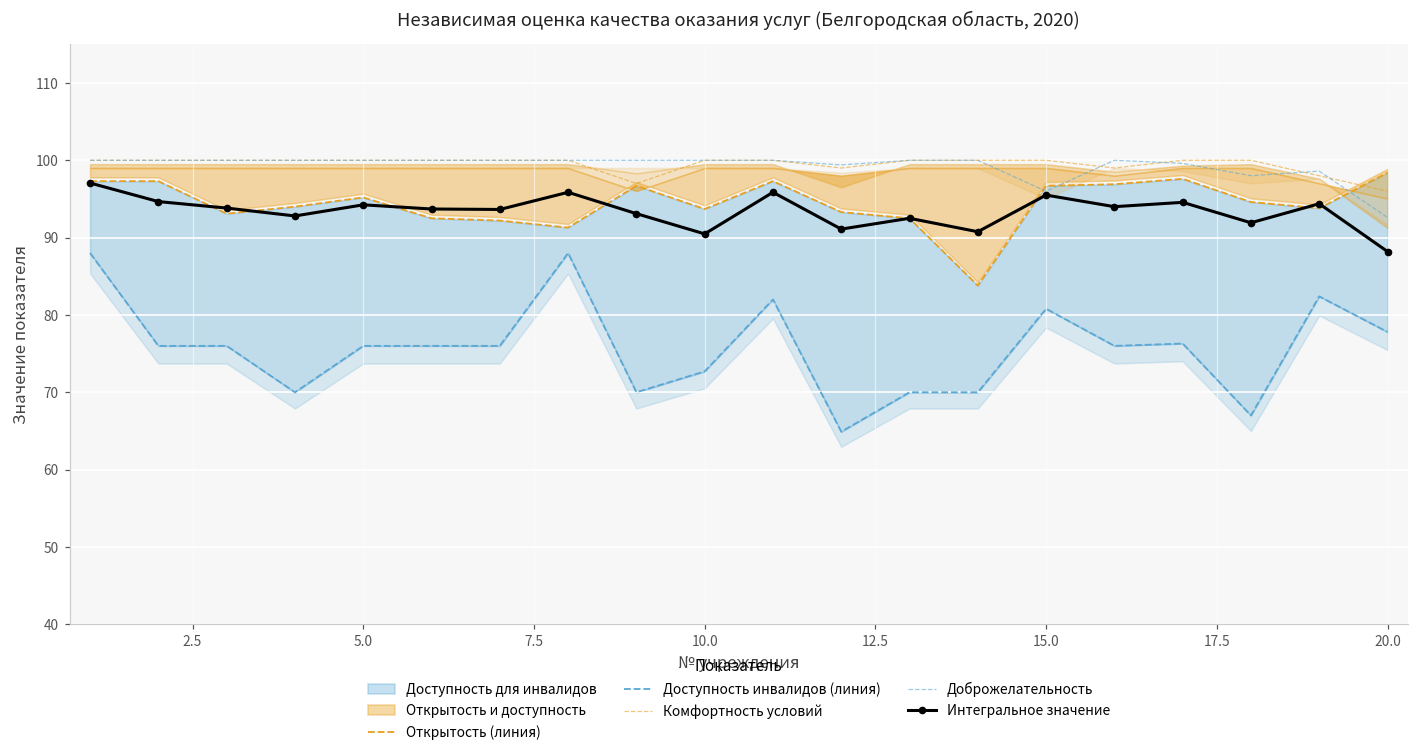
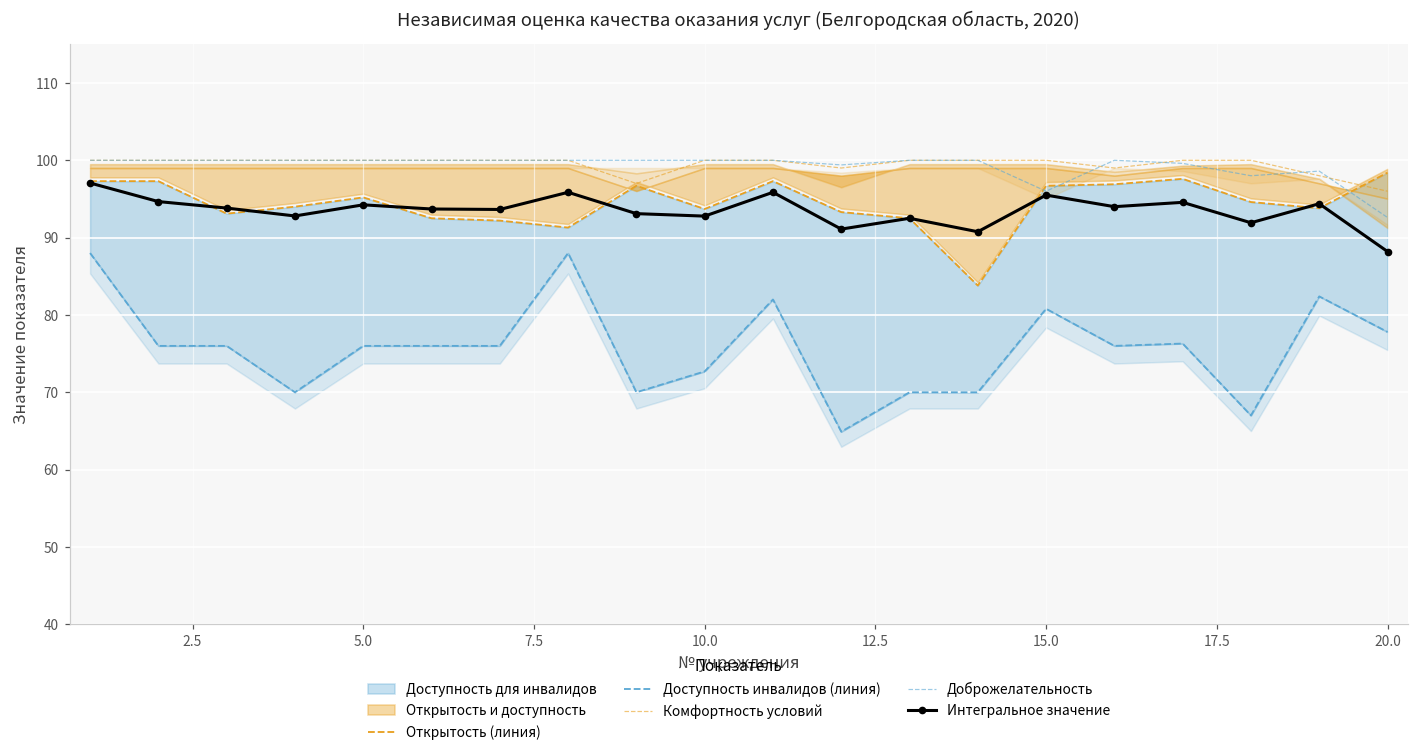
Интегральное значение, 10.0: 90 -> 93
